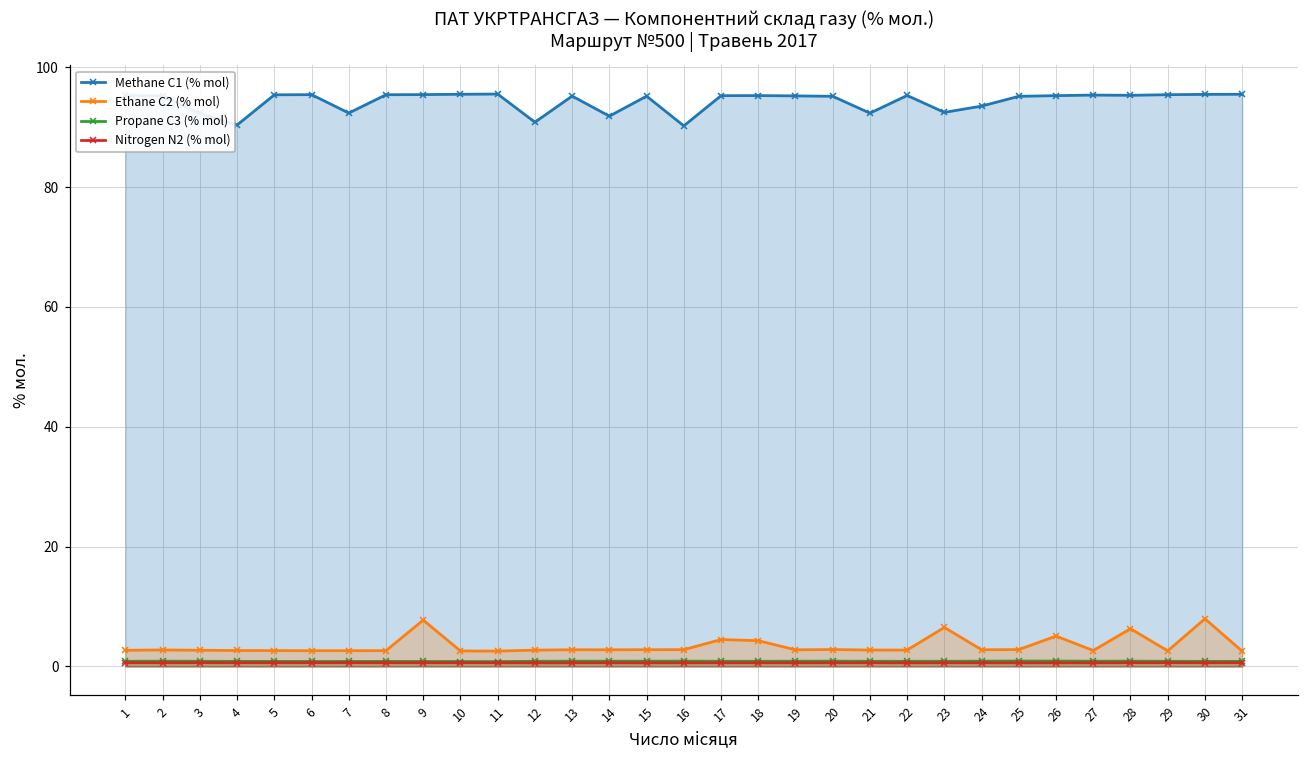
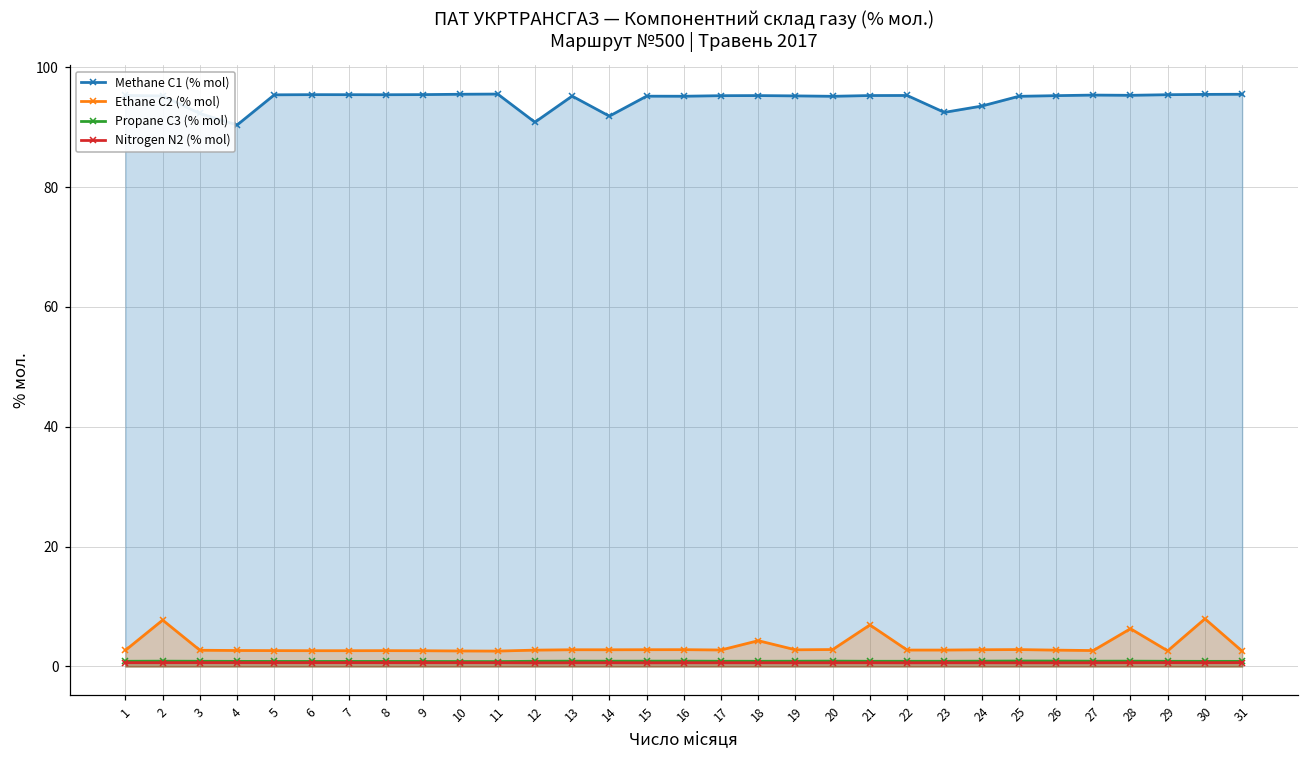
Ethane C2 (% mol), 2: 3 -> 8
Methane C1 (% mol), 7: 92 -> 95
Ethane C2 (% mol), 9: 8 -> 3
Methane C1 (% mol), 16: 90 -> 95
Ethane C2 (% mol), 17: 4 -> 3
Methane C1 (% mol), 21: 92 -> 95
Ethane C2 (% mol), 21: 3 -> 7
Ethane C2 (% mol), 23: 7 -> 3
Ethane C2 (% mol), 26: 5 -> 3
